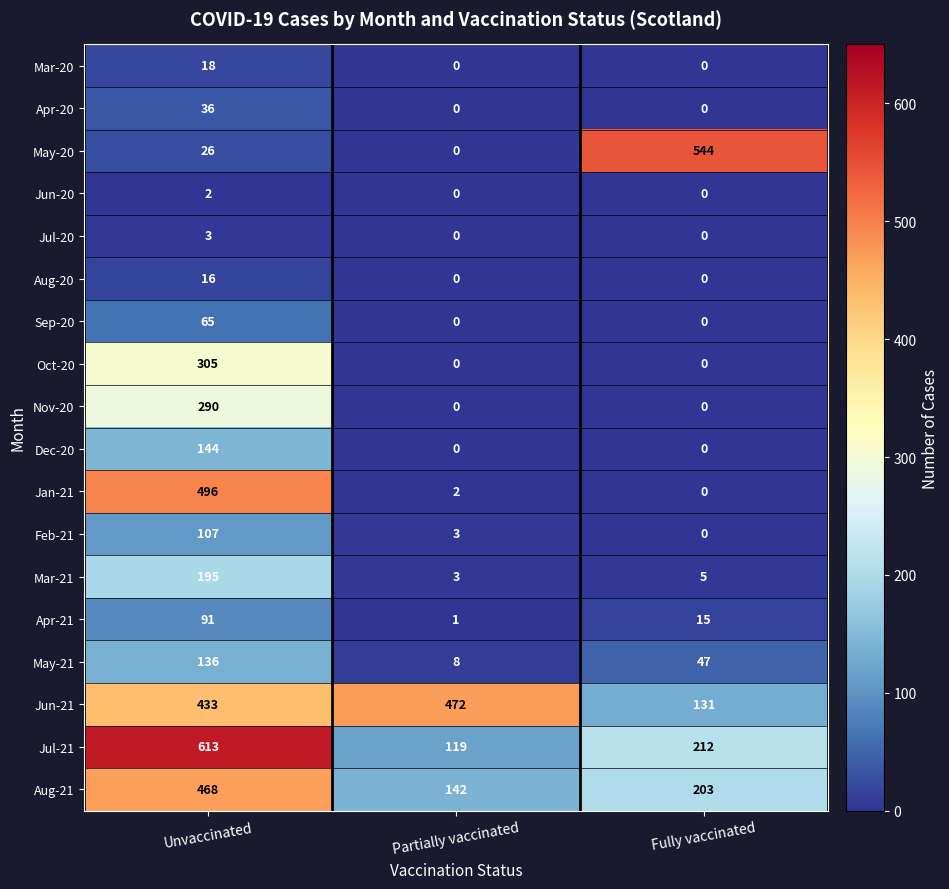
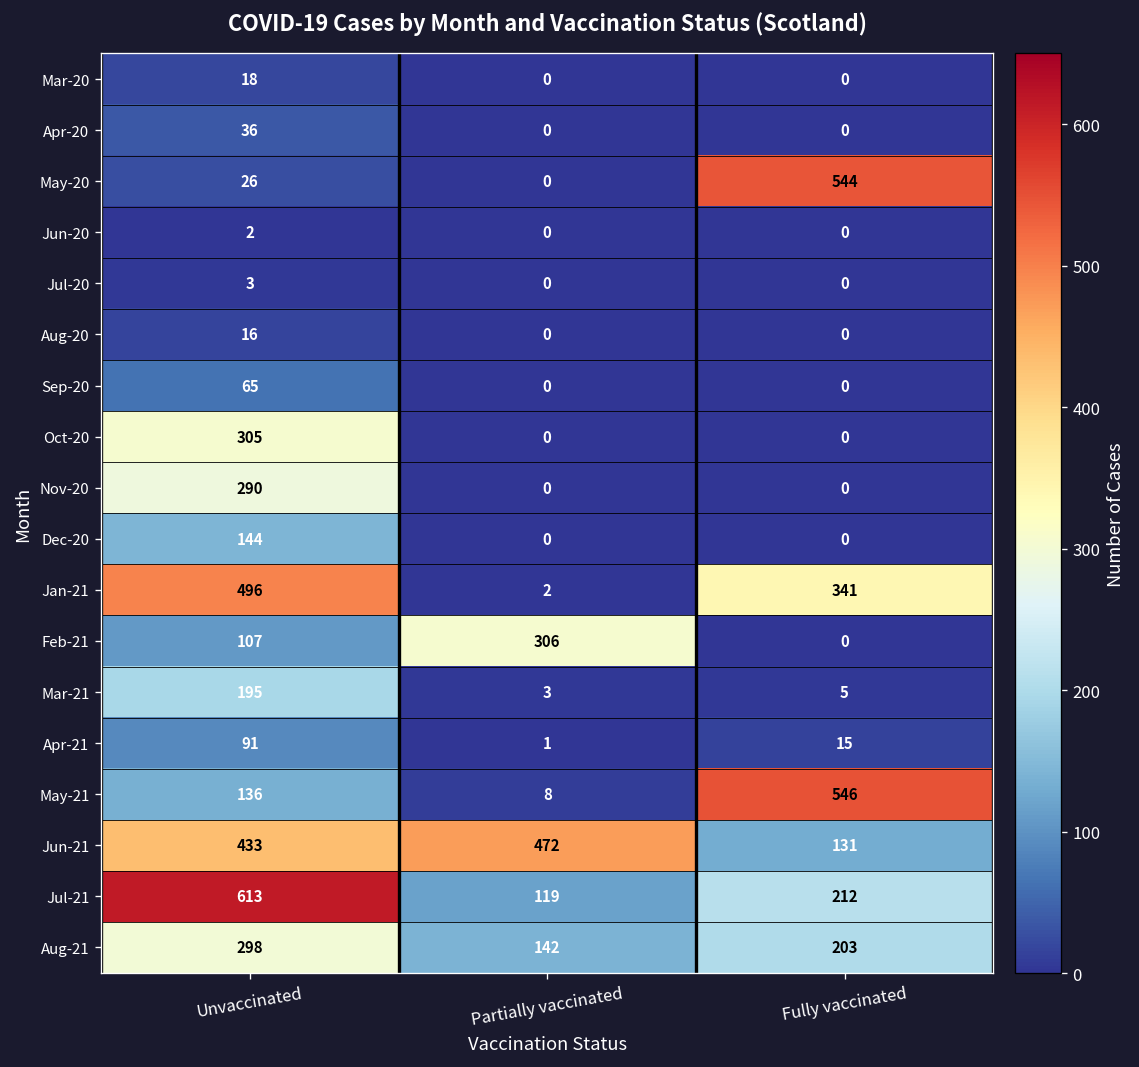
Jan-21, Fully vaccinated: 0 -> 341
Feb-21, Partially vaccinated: 3 -> 306
May-21, Fully vaccinated: 47 -> 546
Aug-21, Unvaccinated: 468 -> 298
